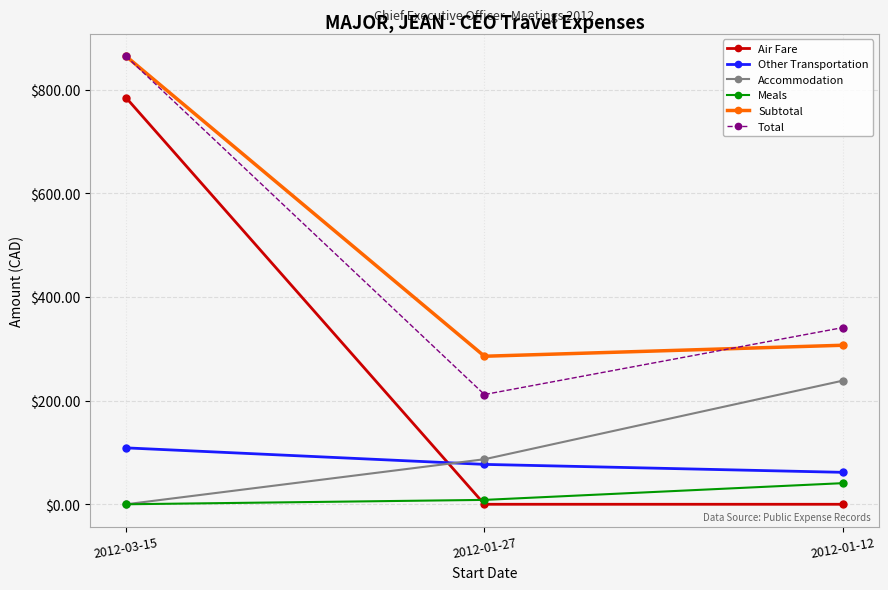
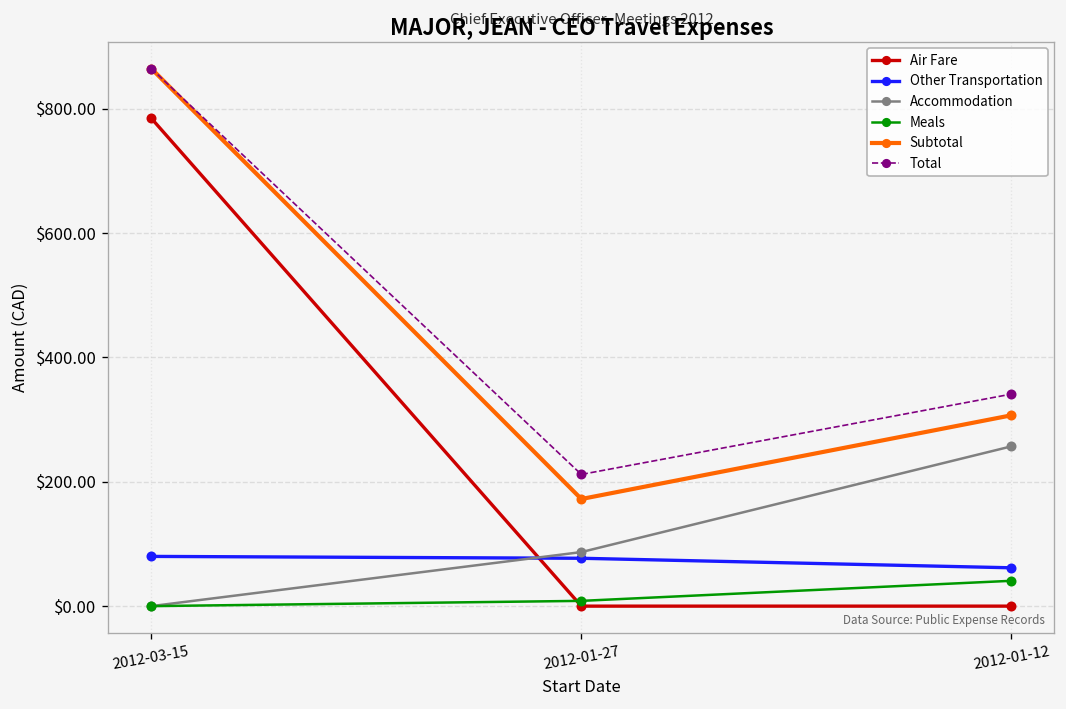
Other Transportation, 2012-03-15: $110 -> $80
Subtotal, 2012-01-27: $290 -> $170
Accommodation, 2012-01-12: $240 -> $260
